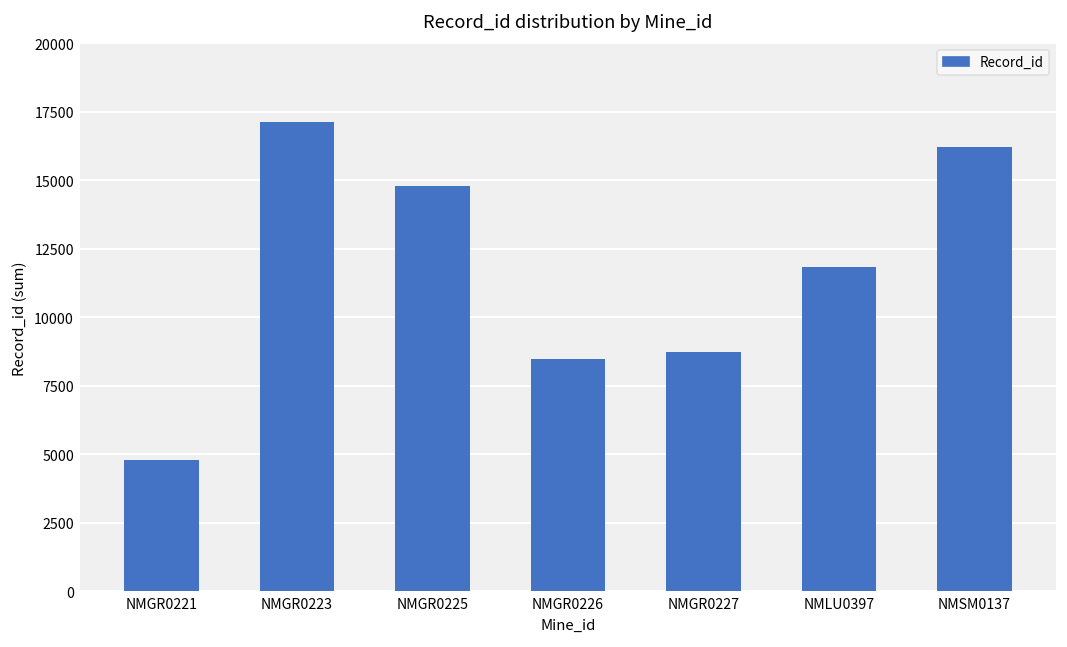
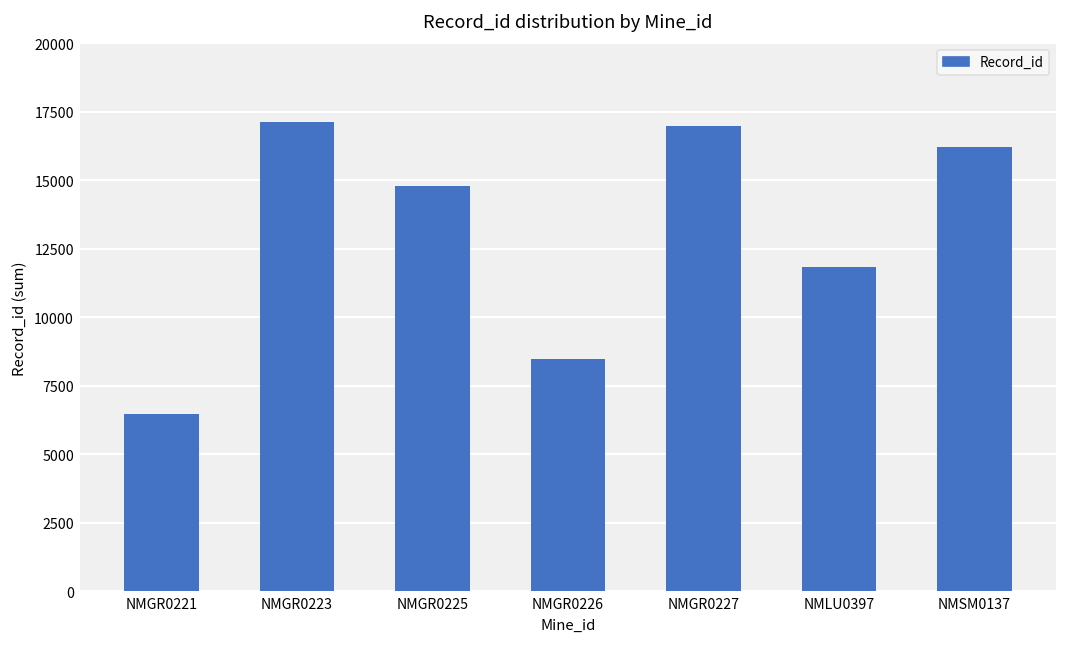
NMGR0221: 4800 -> 6500
NMGR0227: 8800 -> 17000
